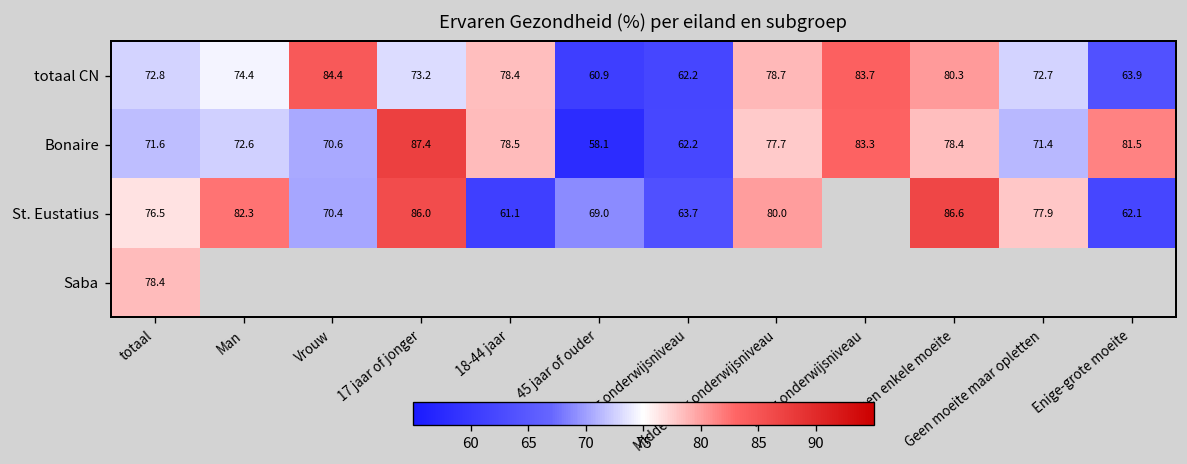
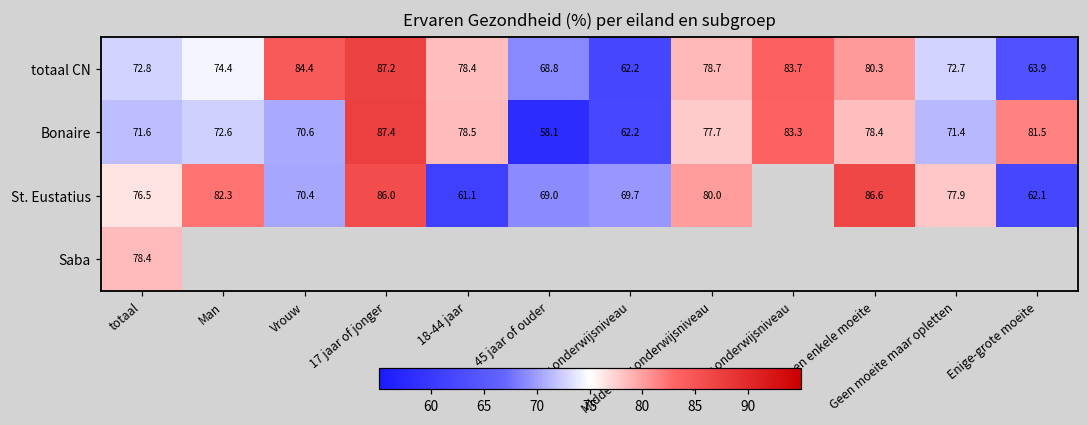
totaal CN, 17 jaar of jonger: 73.2 -> 87.2
totaal CN, 45 jaar of ouder: 60.9 -> 68.8
St. Eustatius, Laag onderwijsniveau: 63.7 -> 69.7
